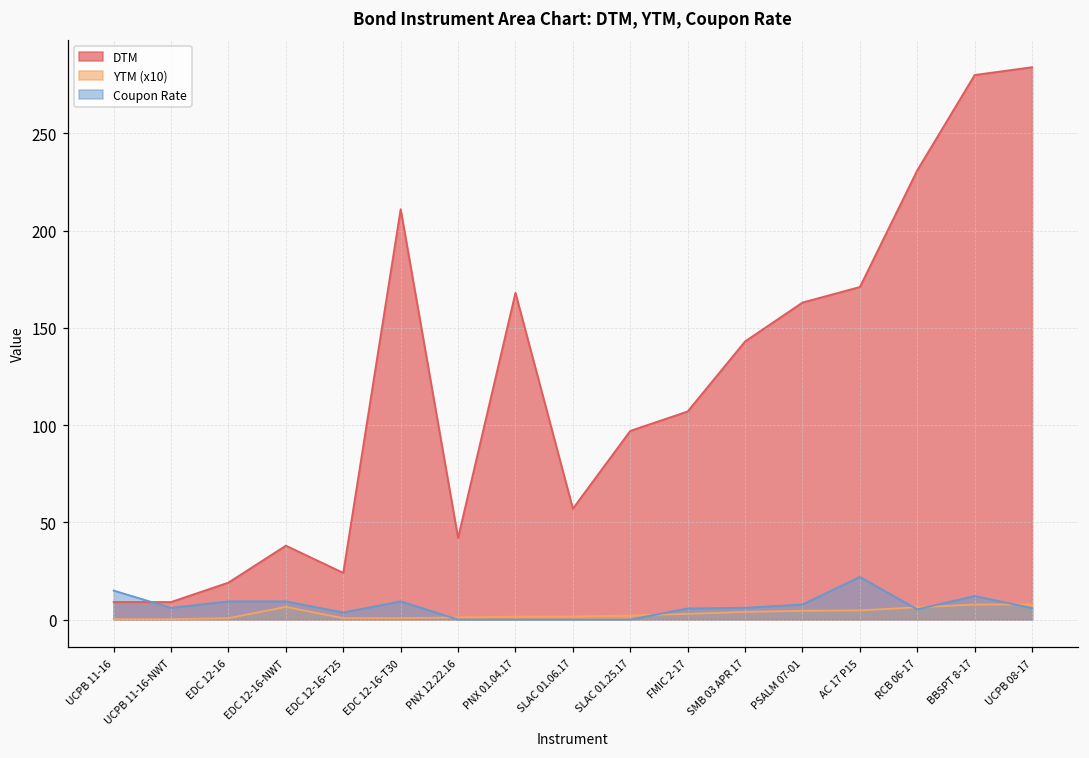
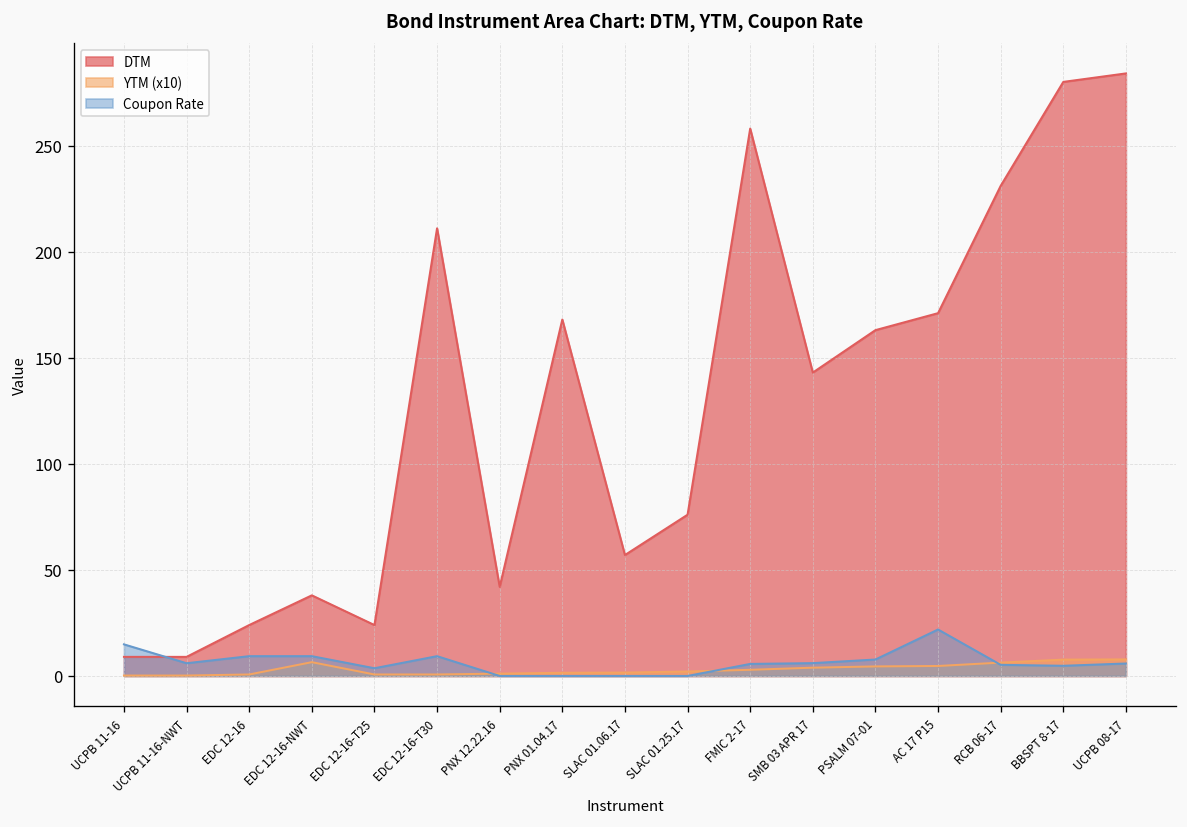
DTM, EDC 12-16: 19 -> 24
DTM, SLAC 01.25.17: 97 -> 76
DTM, FMIC 2-17: 107 -> 258
Coupon Rate, BBSPT 8-17: 12 -> 5
